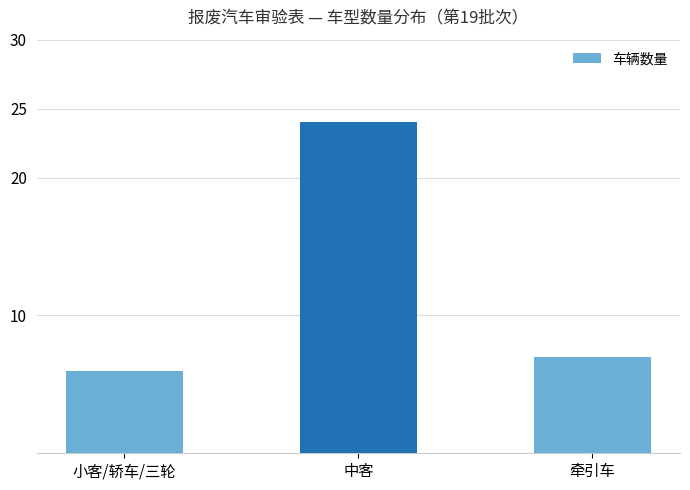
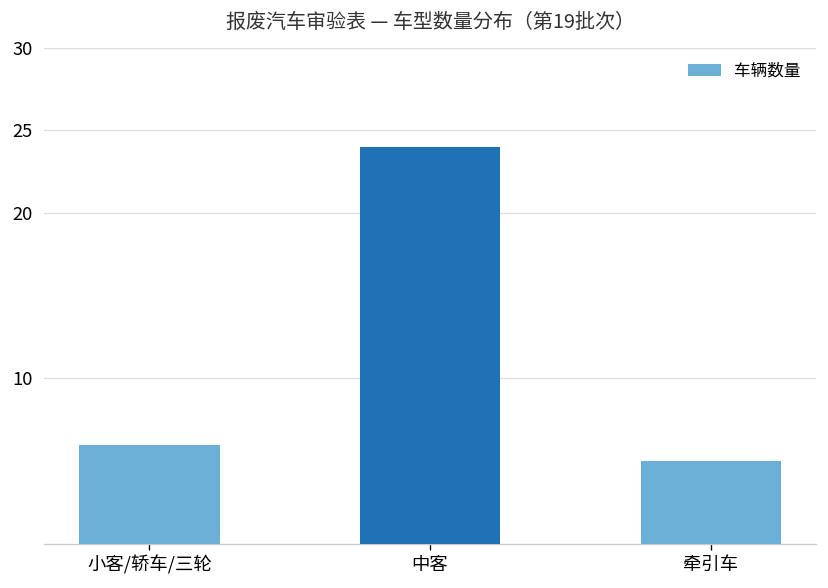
牵引车: 7 -> 5
